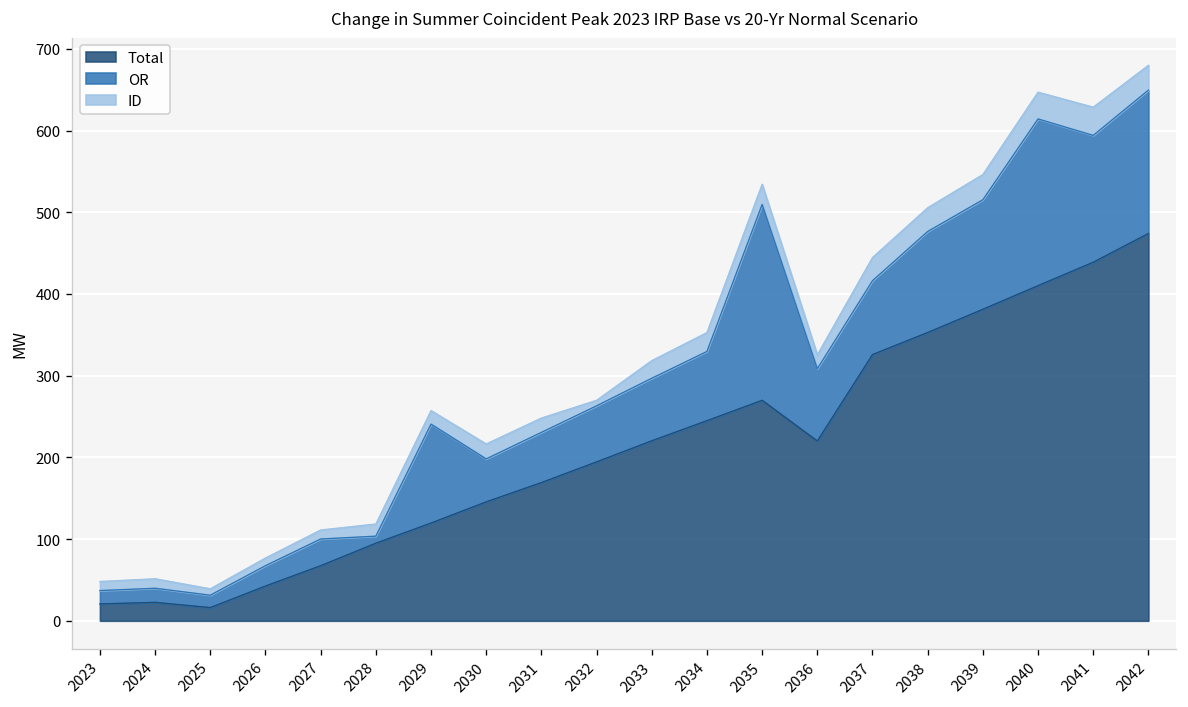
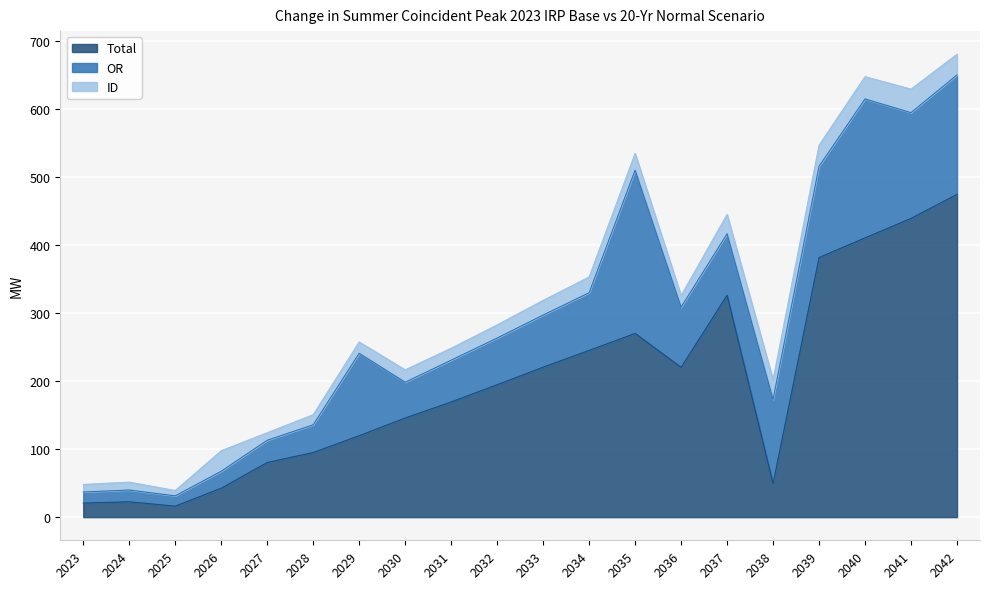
ID, 2026: 10 -> 30
Total, 2027: 70 -> 80
OR, 2028: 10 -> 40
ID, 2032: 10 -> 20
Total, 2038: 350 -> 50
